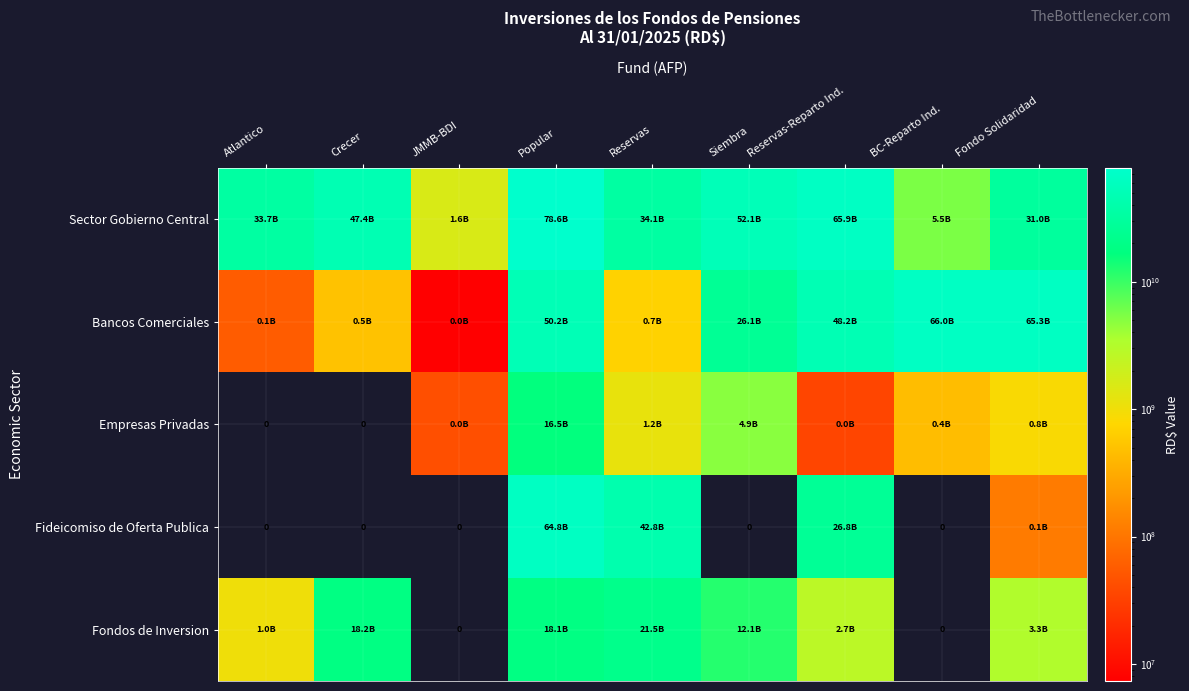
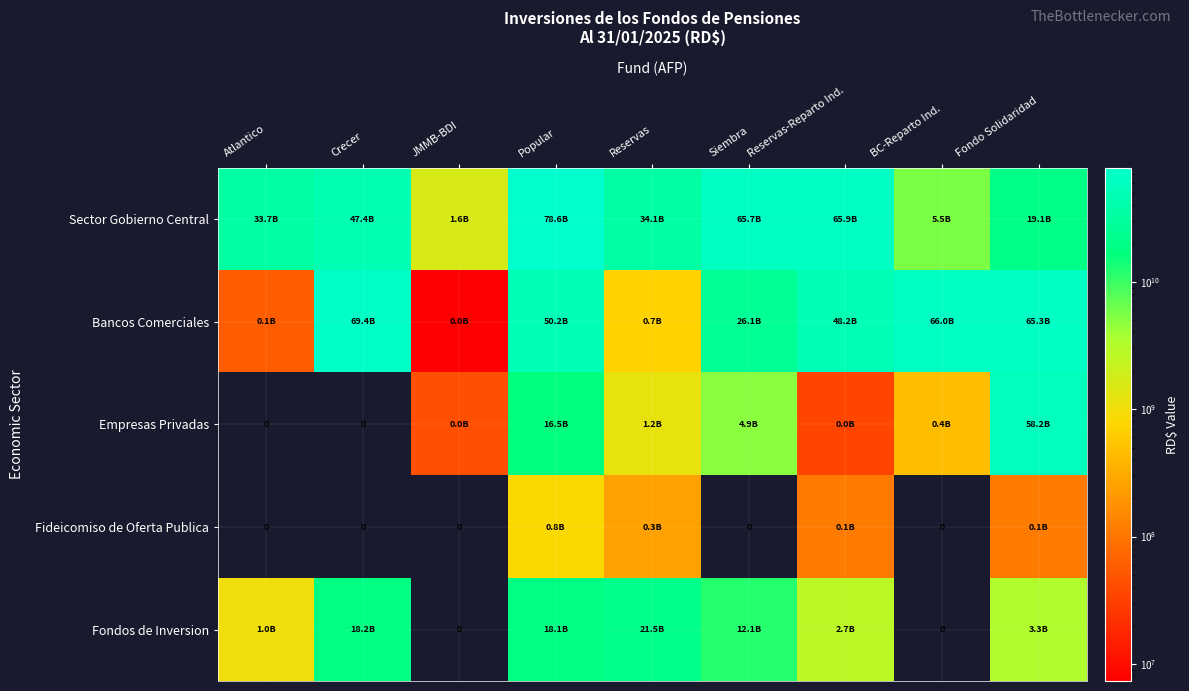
Sector Gobierno Central, Siembra: 52.1B -> 65.7B
Sector Gobierno Central, Fondo Solidaridad: 31.0B -> 19.1B
Bancos Comerciales, Crecer: 0.5B -> 69.4B
Empresas Privadas, Fondo Solidaridad: 0.8B -> 58.2B
Fideicomiso de Oferta Publica, Popular: 64.8B -> 0.8B
Fideicomiso de Oferta Publica, Reservas: 42.8B -> 0.3B
Fideicomiso de Oferta Publica, Reservas-Reparto Ind.: 26.8B -> 0.1B
